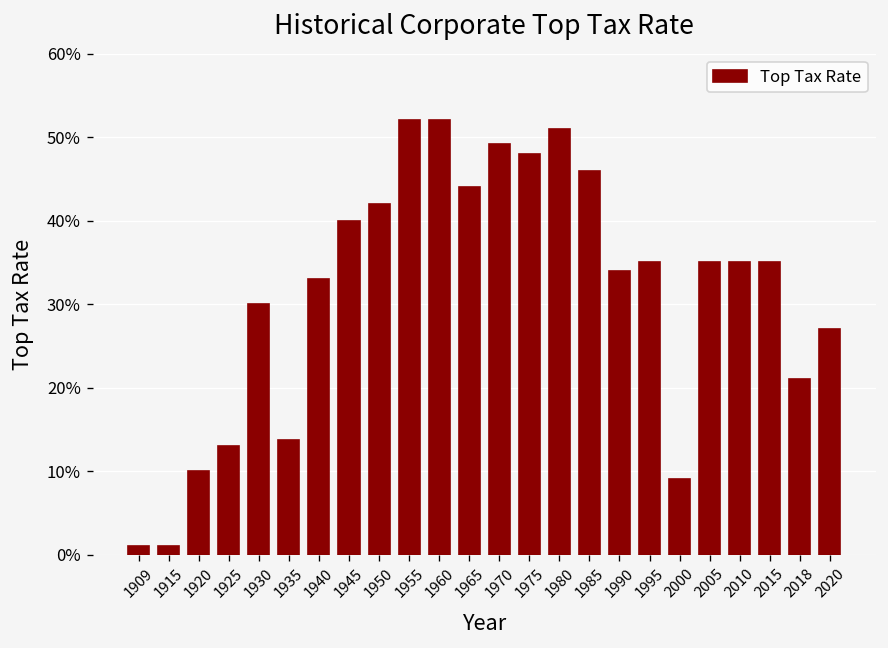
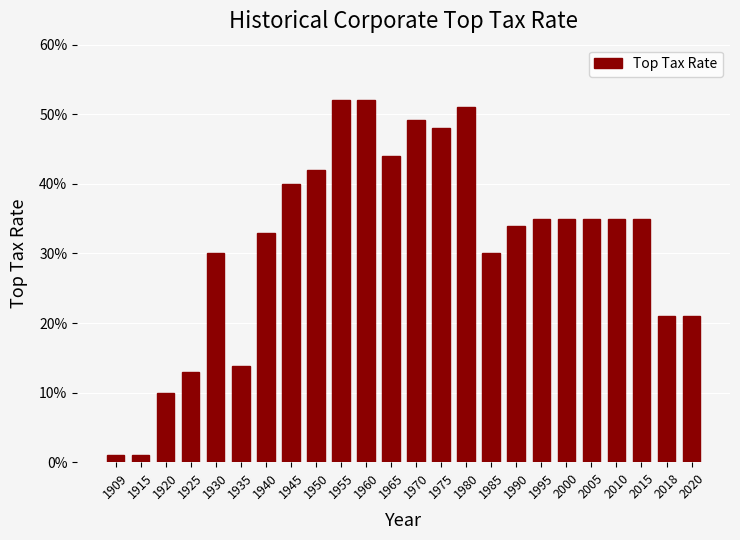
1985: 46% -> 30%
2000: 9% -> 35%
2020: 27% -> 21%
